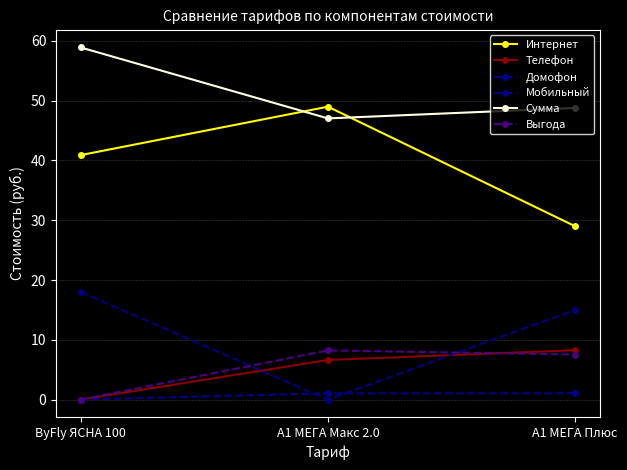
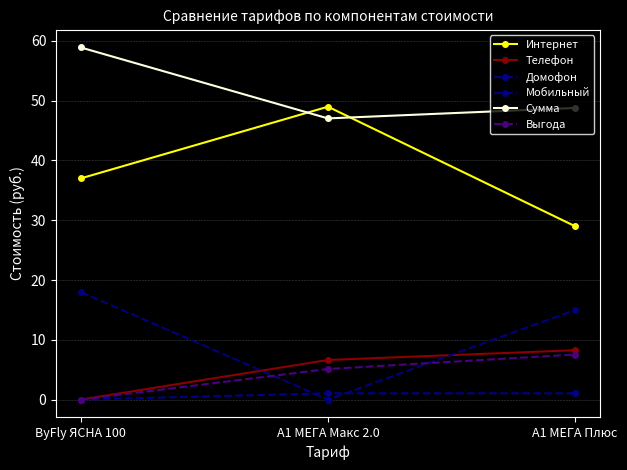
Интернет, ByFly ЯСНА 100: 41 -> 37
Выгода, A1 МЕГА Макс 2.0: 8 -> 5
